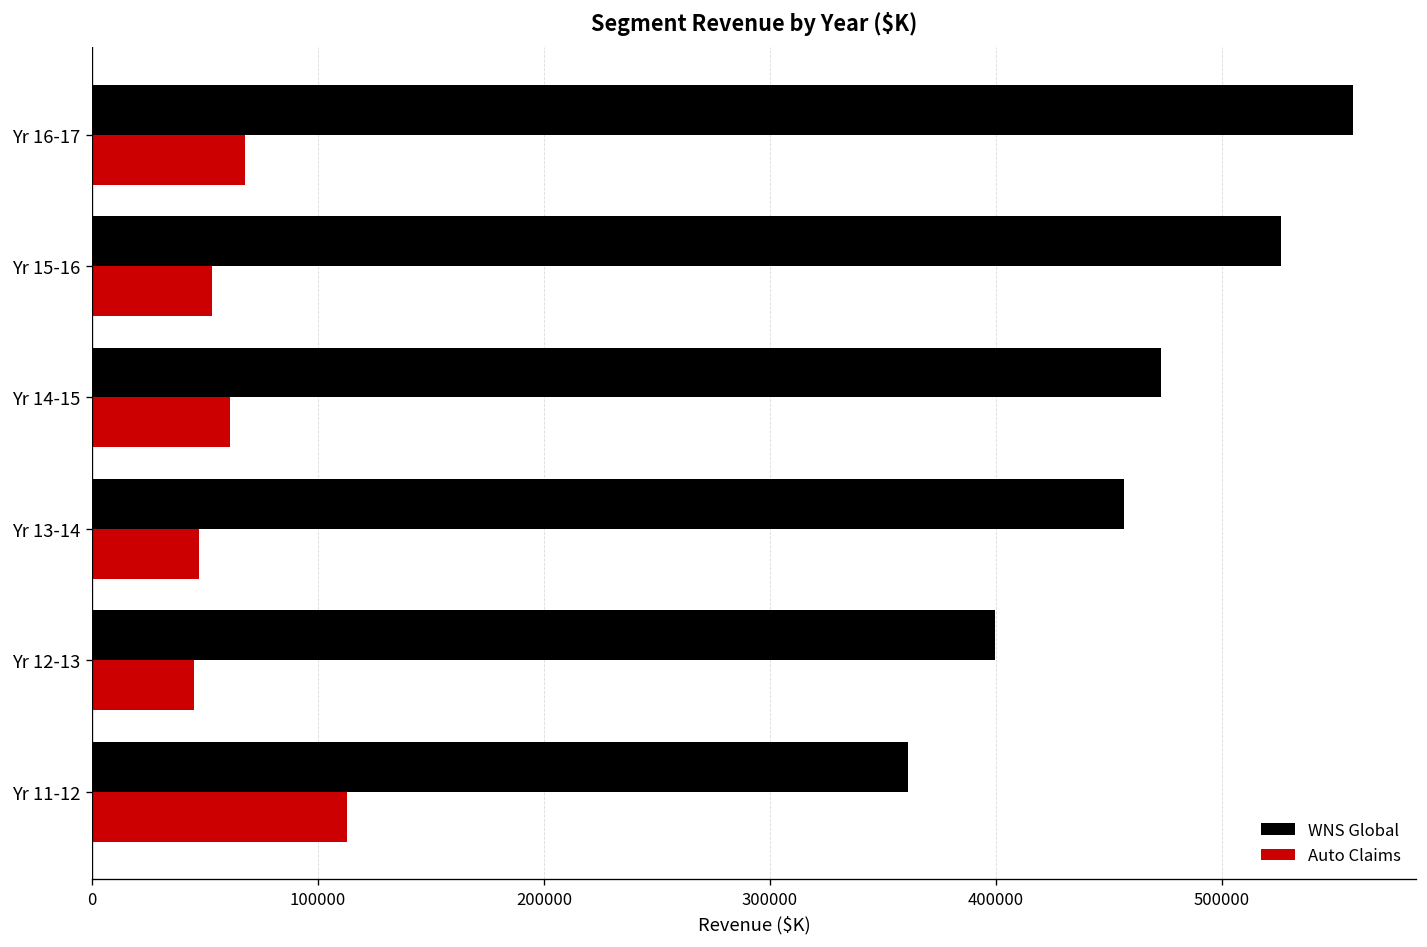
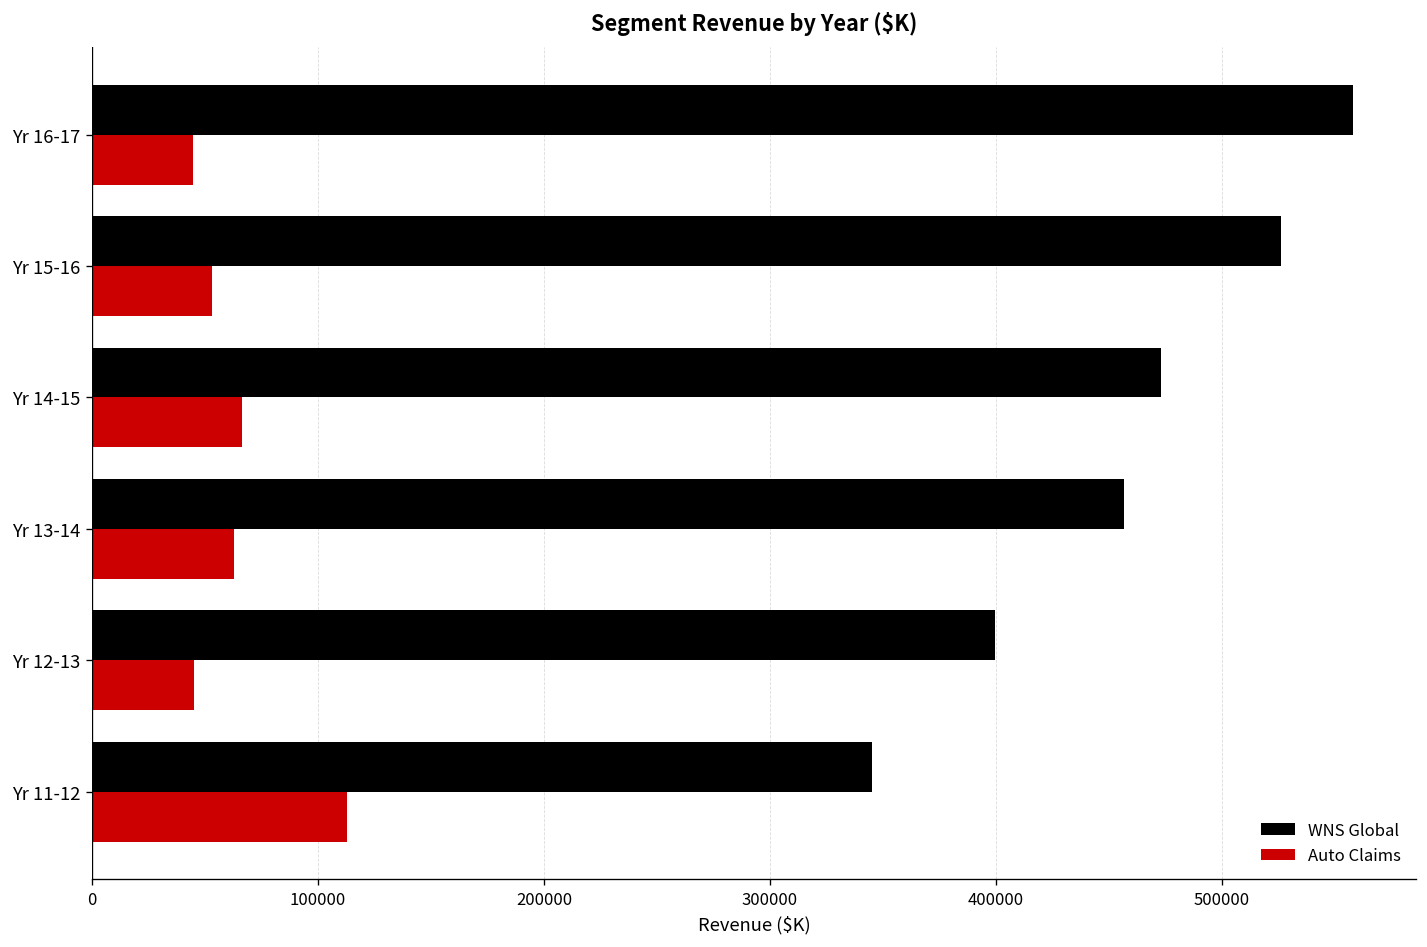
Auto Claims, Yr 16-17: 68000 -> 45000
Auto Claims, Yr 14-15: 61000 -> 67000
Auto Claims, Yr 13-14: 47000 -> 63000
WNS Global, Yr 11-12: 361000 -> 345000
